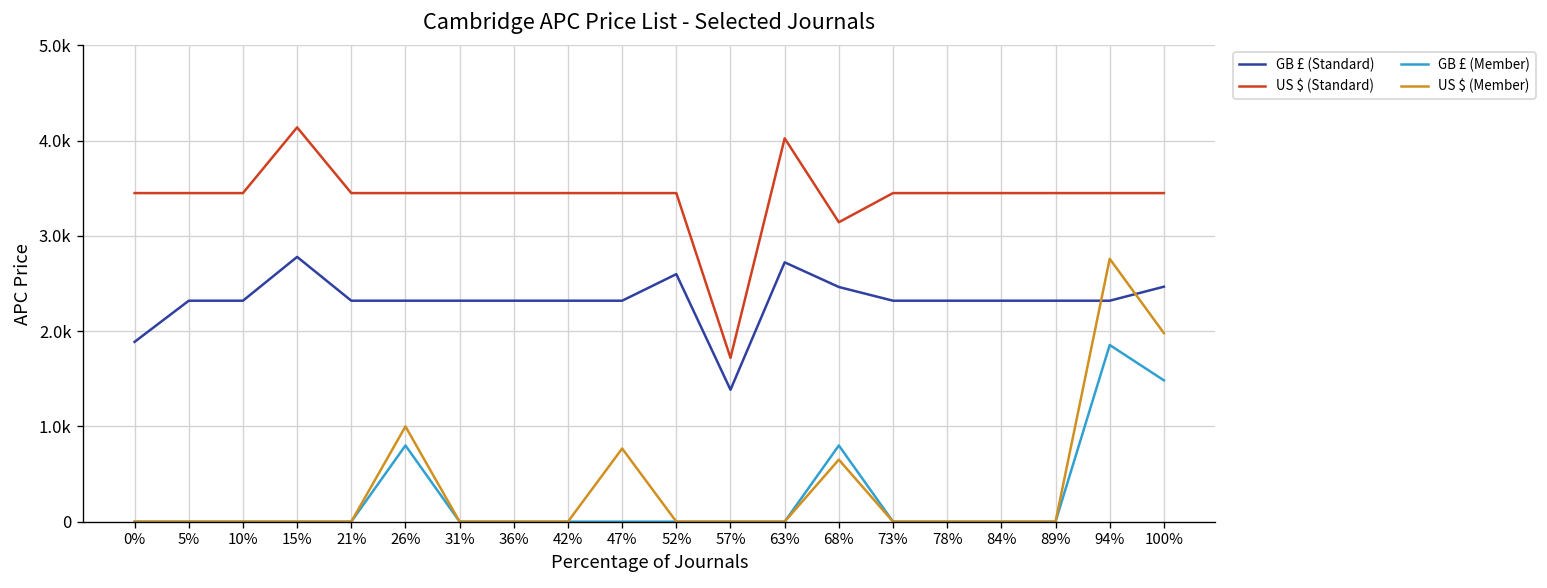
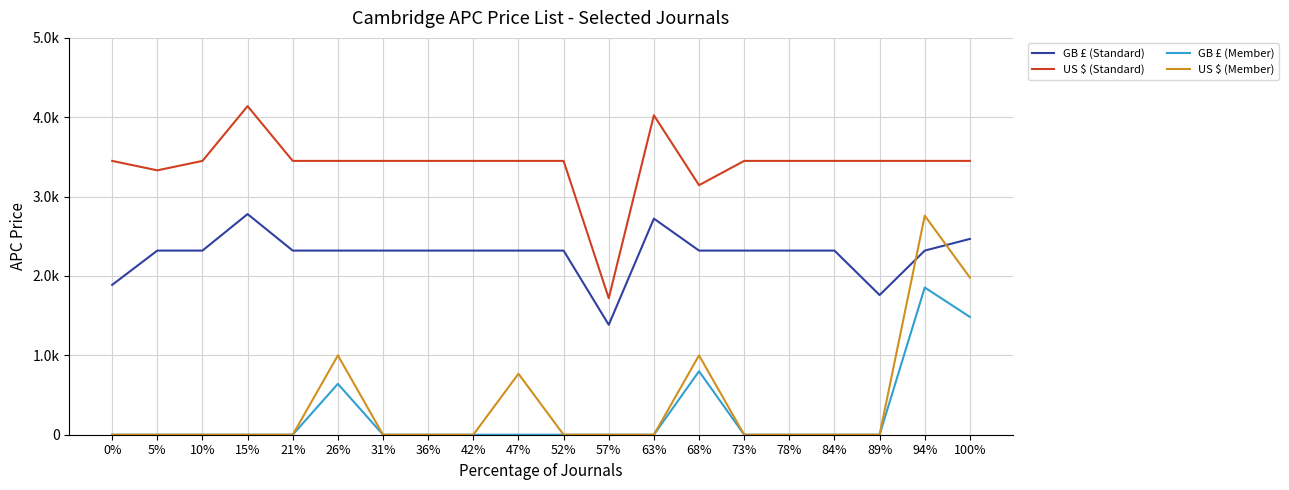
US $ (Standard), 5%: 3500 -> 3300
GB £ (Member), 26%: 800 -> 600
GB £ (Standard), 52%: 2600 -> 2300
GB £ (Standard), 68%: 2500 -> 2300
US $ (Member), 68%: 700 -> 1000
GB £ (Standard), 89%: 2300 -> 1800
